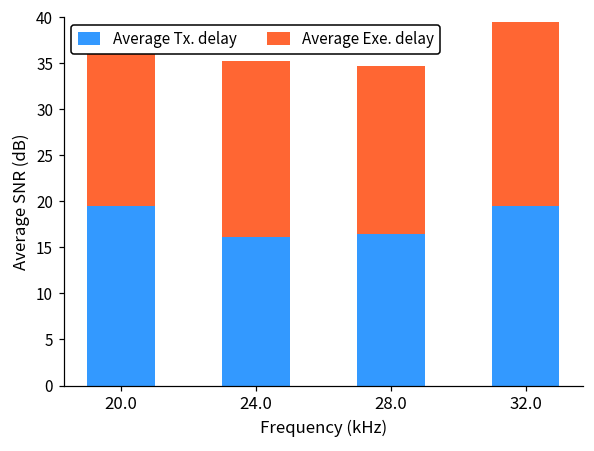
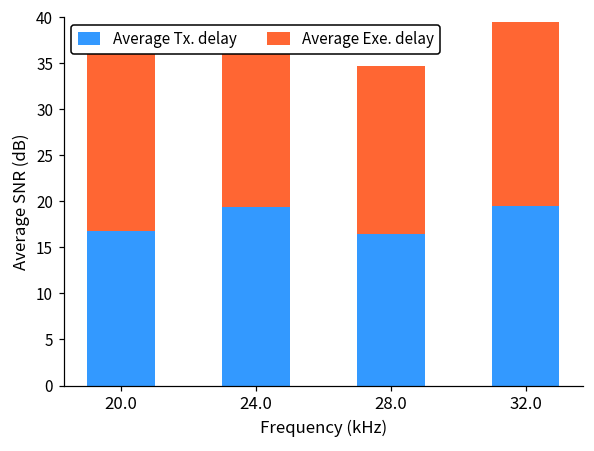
Average Tx. delay, 20.0: 20 -> 17
Average Tx. delay, 24.0: 16 -> 19
